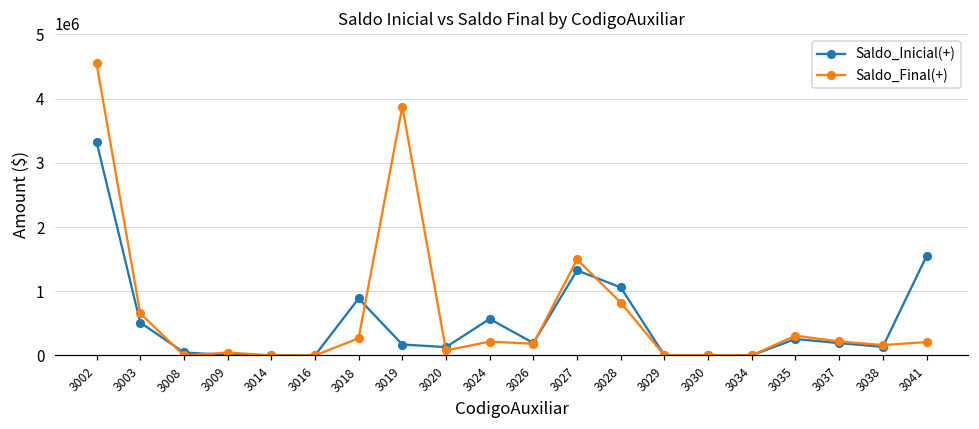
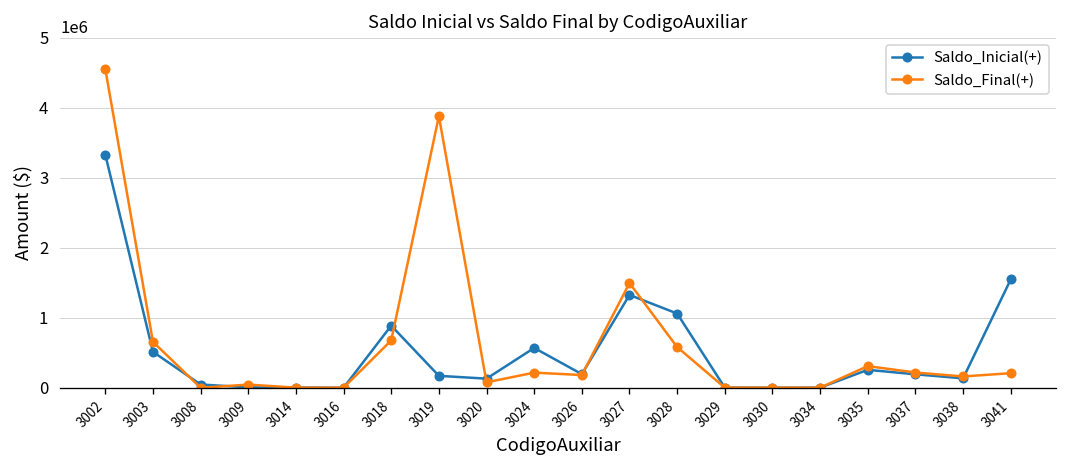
Saldo_Final(+), 3018: 300000 -> 700000
Saldo_Final(+), 3028: 800000 -> 600000
